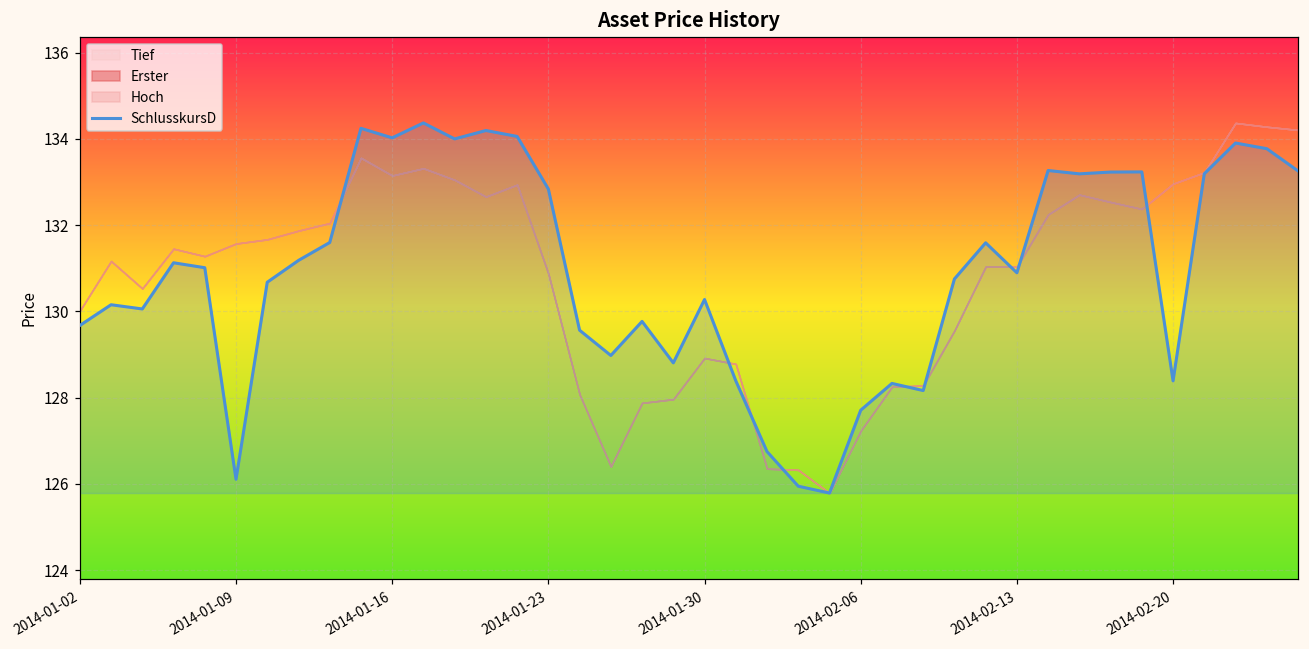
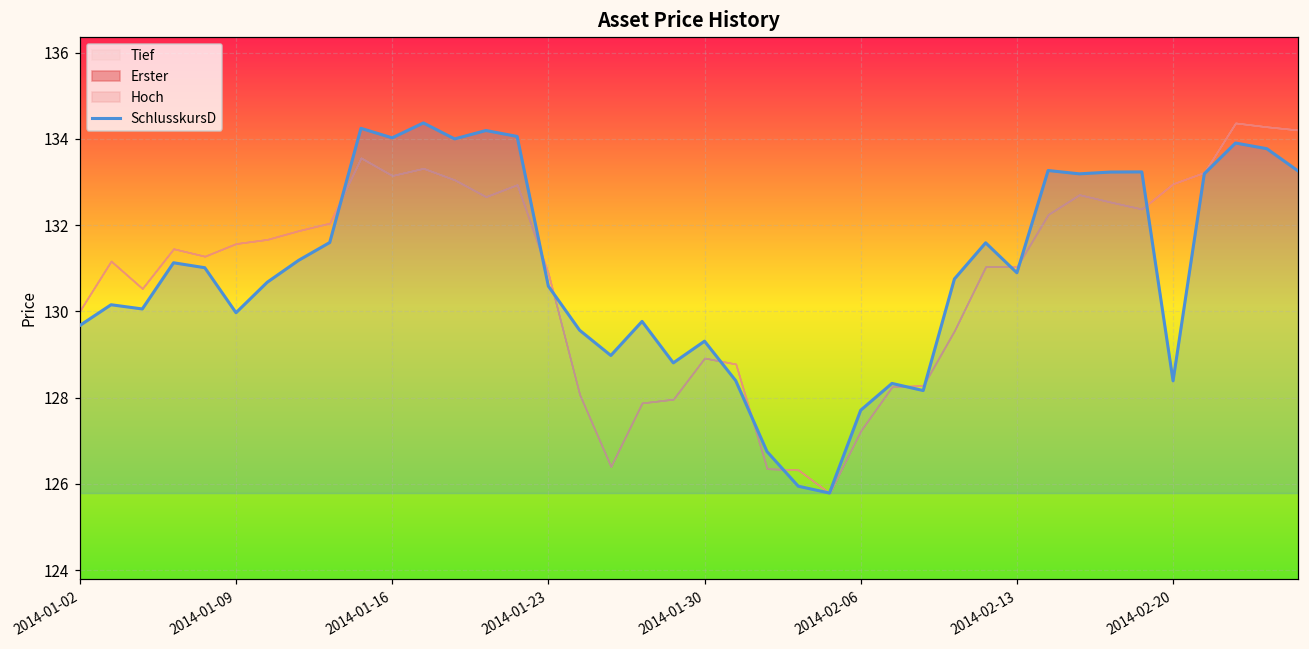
SchlusskursD, 2014-01-09: 126.1 -> 130.0
SchlusskursD, 2014-01-23: 132.8 -> 130.6
SchlusskursD, 2014-01-30: 130.3 -> 129.3
